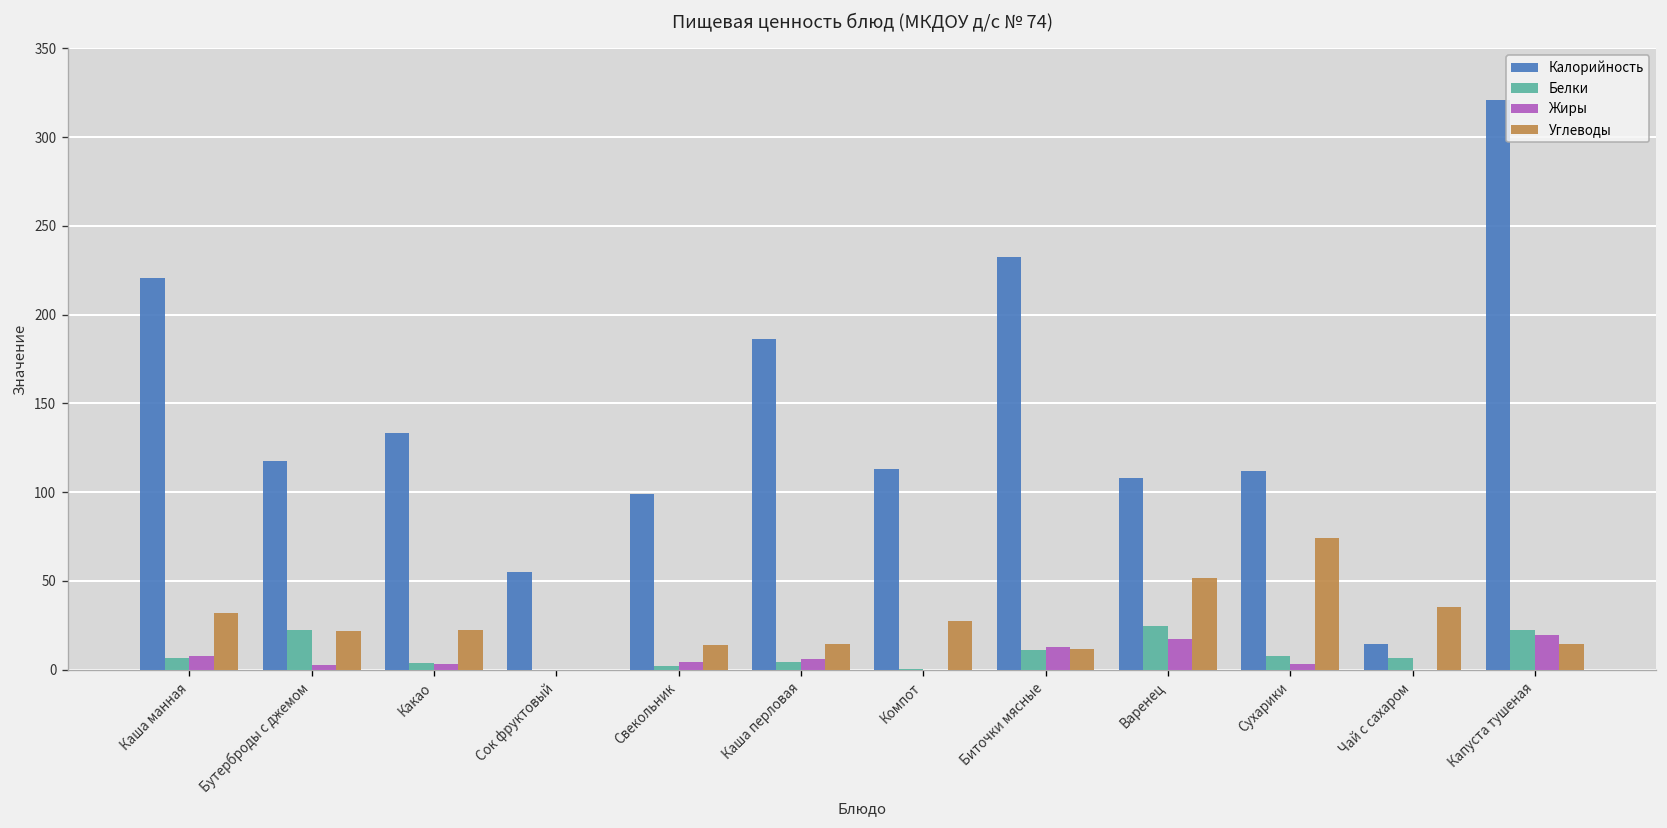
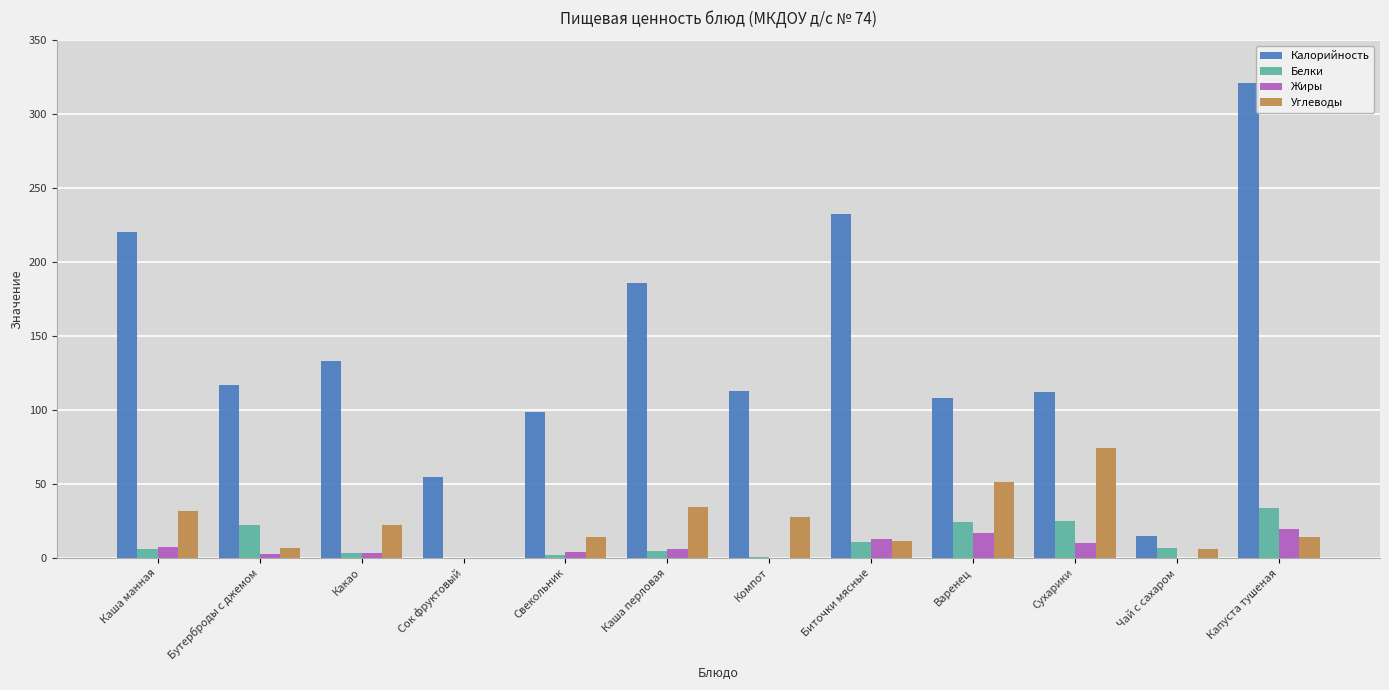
Углеводы, Бутерброды с джемом: 22 -> 7
Углеводы, Каша перловая: 14 -> 35
Белки, Сухарики: 8 -> 25
Жиры, Сухарики: 3 -> 10
Углеводы, Чай с сахаром: 35 -> 6
Белки, Капуста тушеная: 22 -> 34
